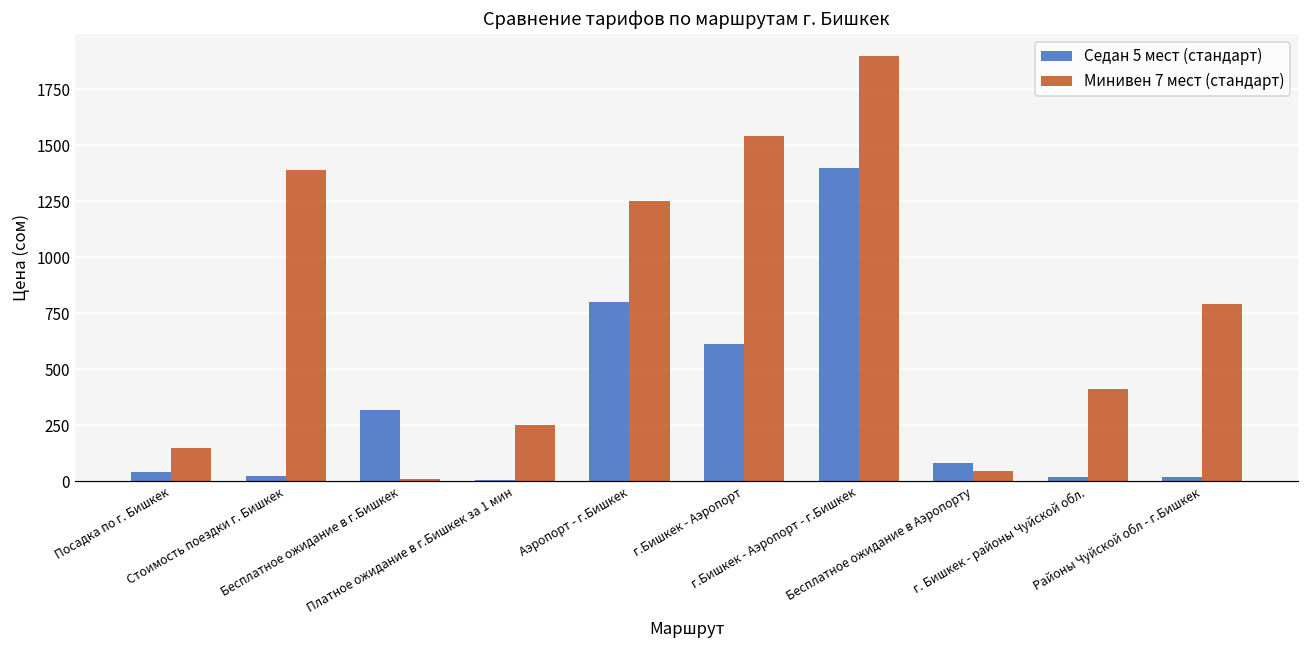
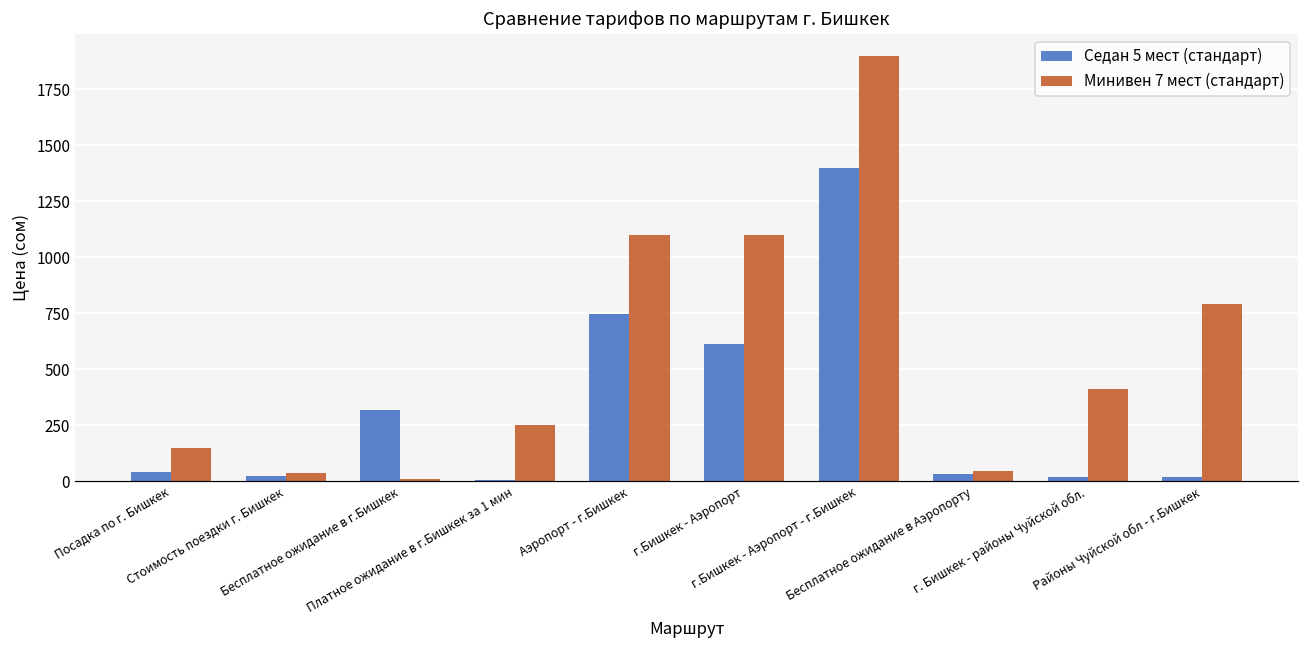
Минивен 7 мест (стандарт), Стоимость поездки г. Бишкек: 1390 -> 40
Седан 5 мест (стандарт), Аэропорт - г.Бишкек: 800 -> 750
Минивен 7 мест (стандарт), Аэропорт - г.Бишкек: 1250 -> 1100
Минивен 7 мест (стандарт), г.Бишкек - Аэропорт: 1540 -> 1100
Седан 5 мест (стандарт), Бесплатное ожидание в Аэропорту: 80 -> 30
